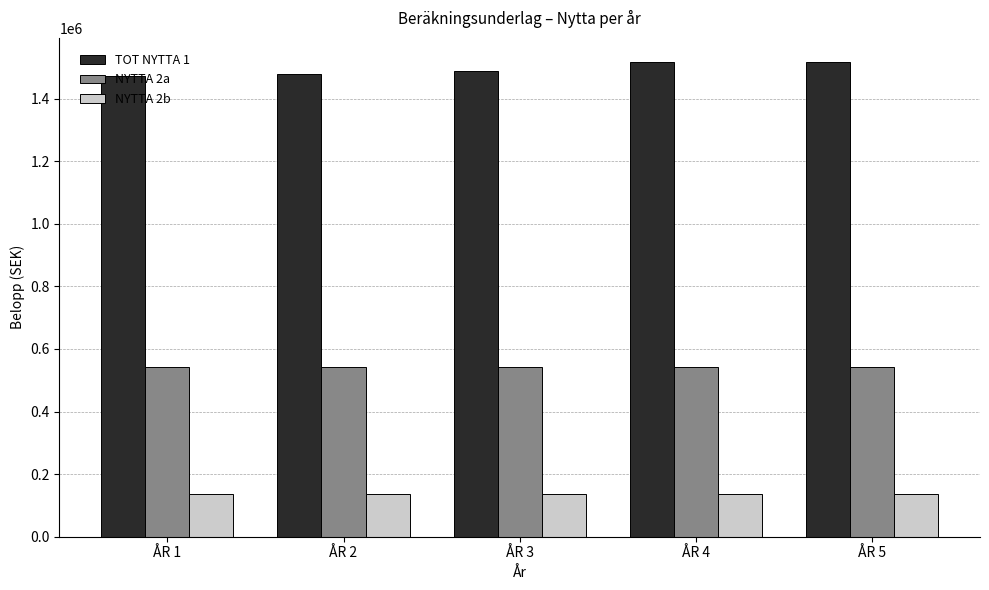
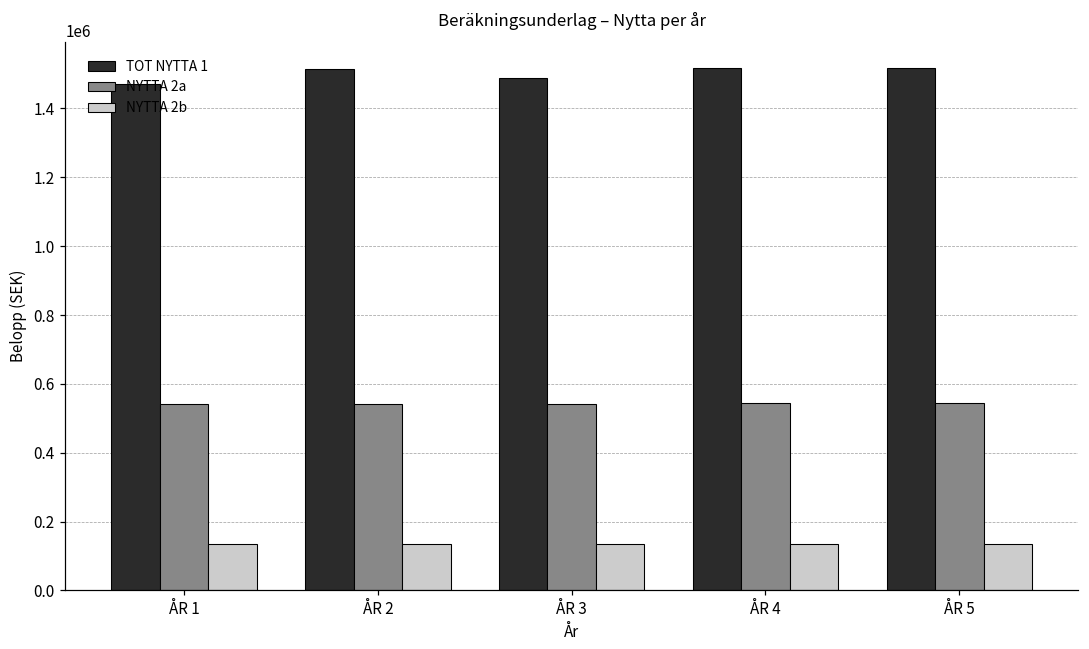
TOT NYTTA 1, ÅR 2: 1480000 -> 1510000
